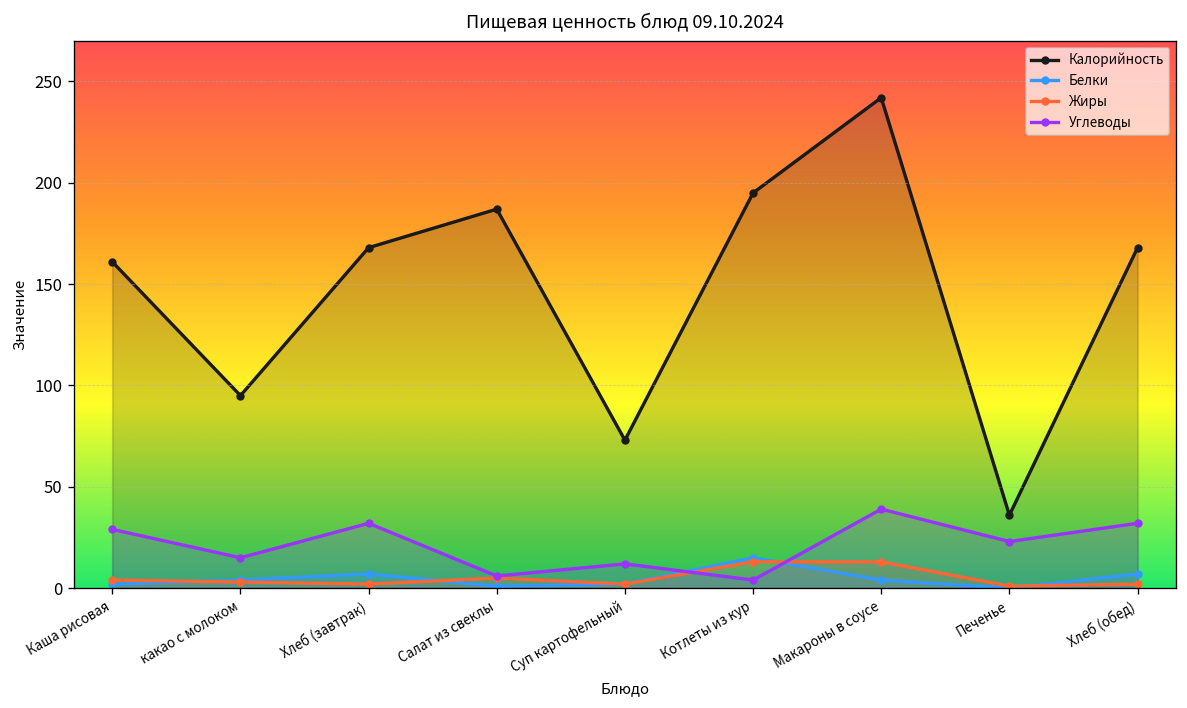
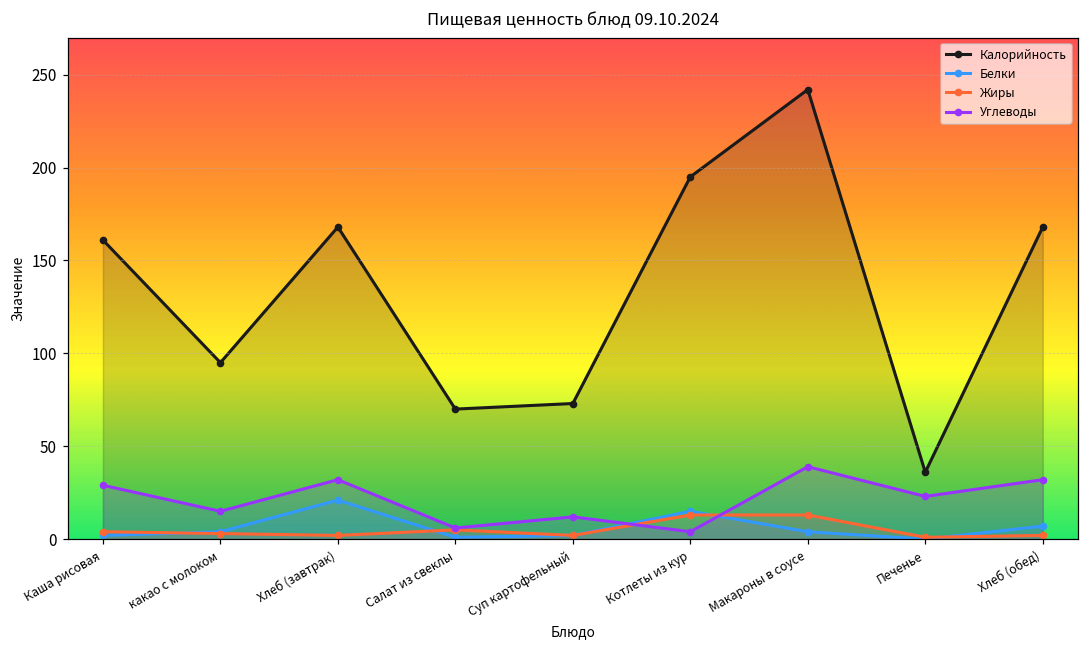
Белки, Хлеб (завтрак): 7 -> 21
Калорийность, Салат из свеклы: 187 -> 70
